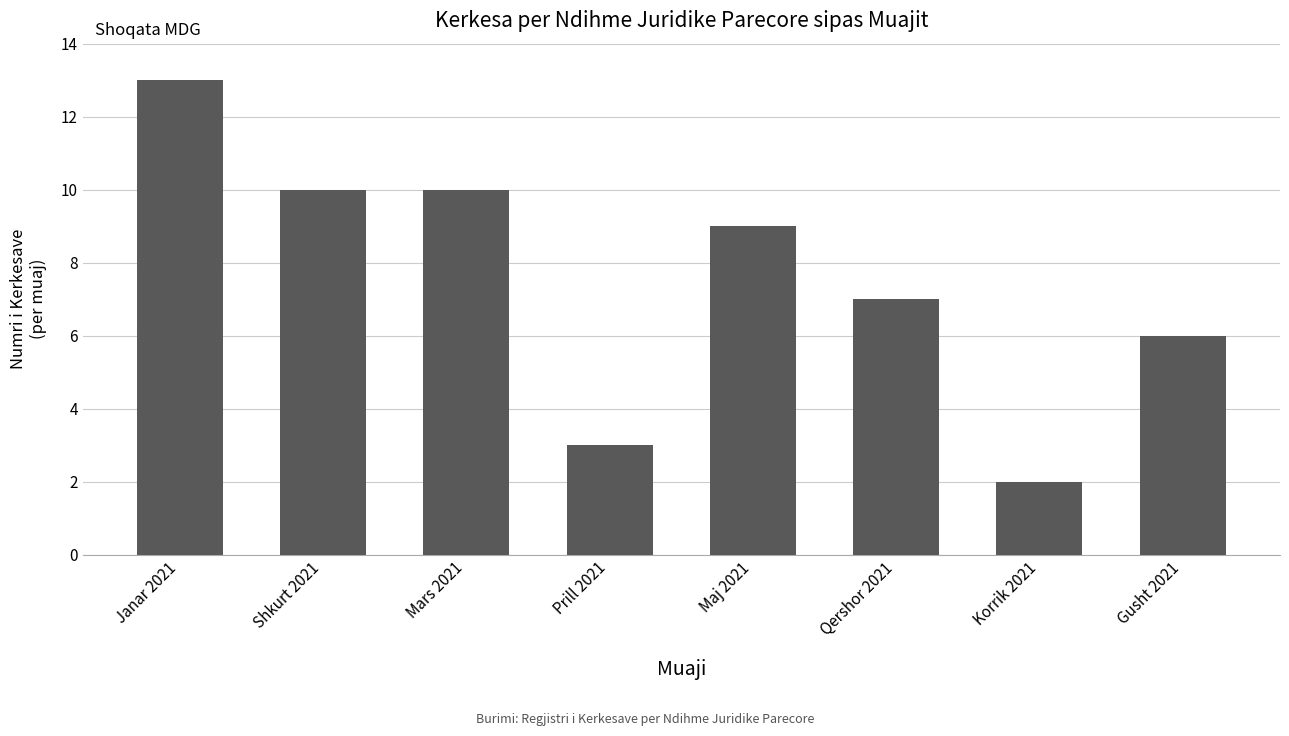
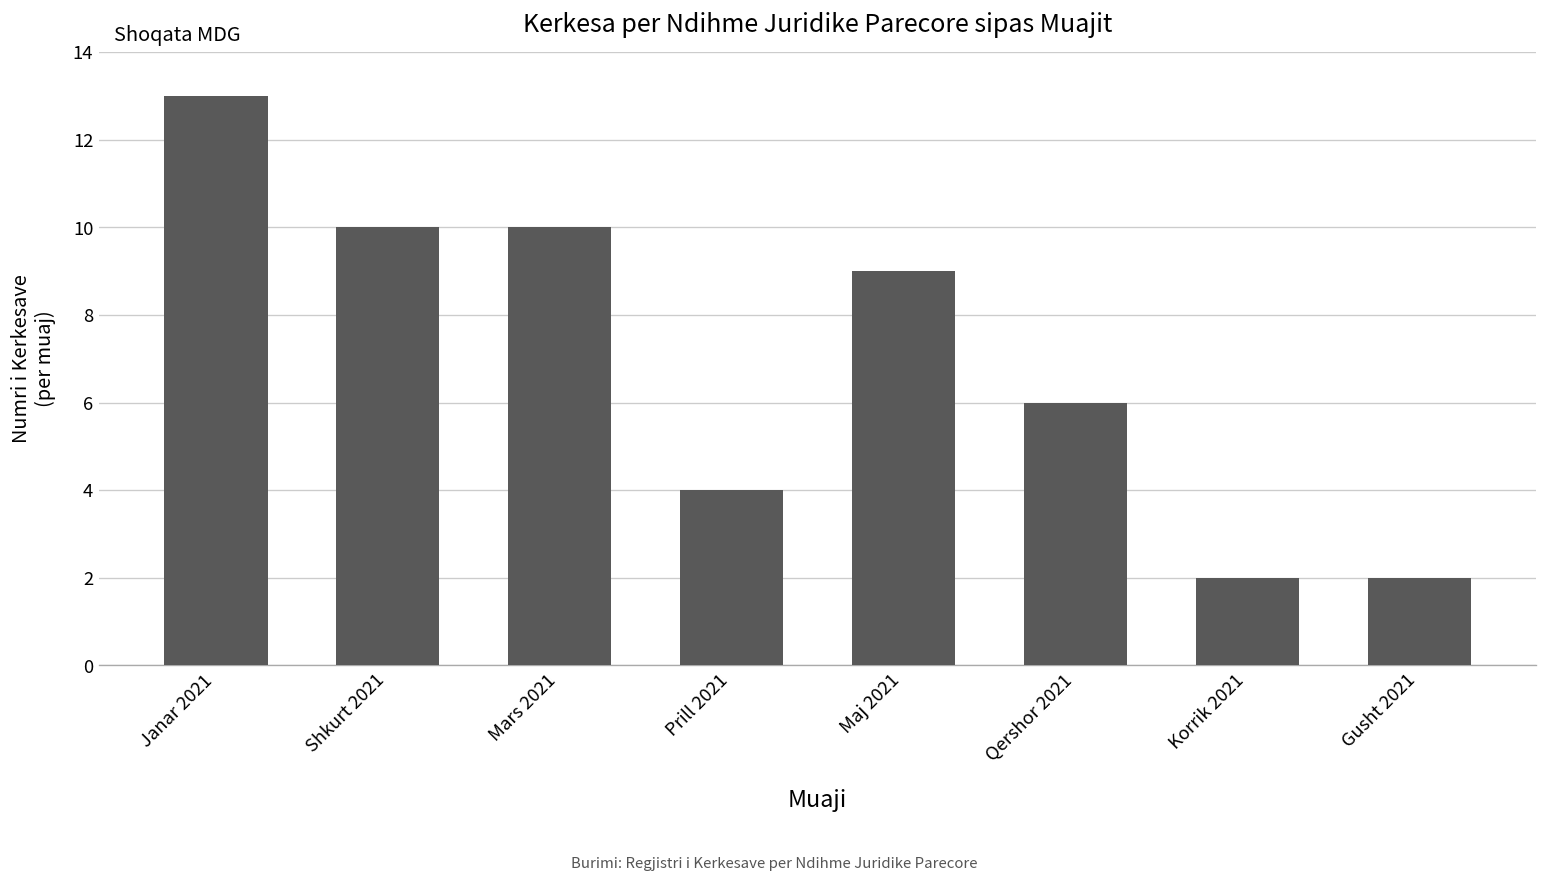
Prill 2021: 3 -> 4
Qershor 2021: 7 -> 6
Gusht 2021: 6 -> 2
